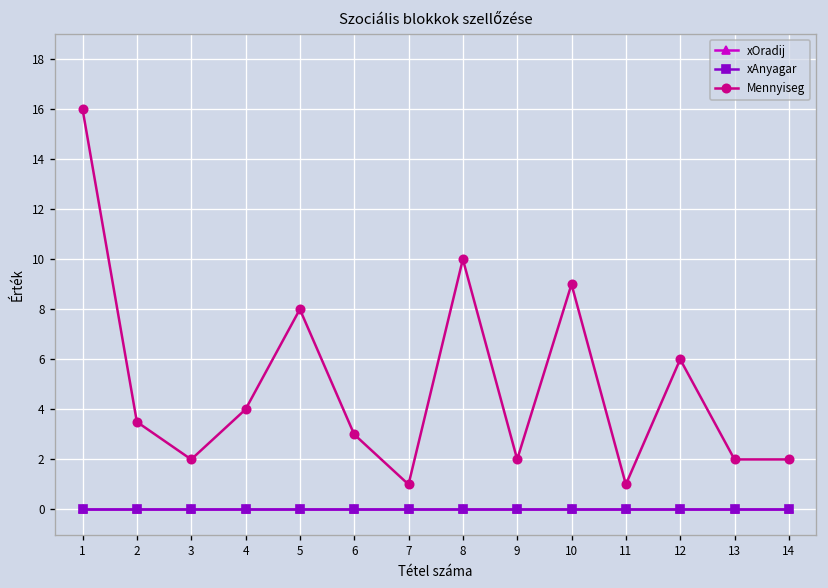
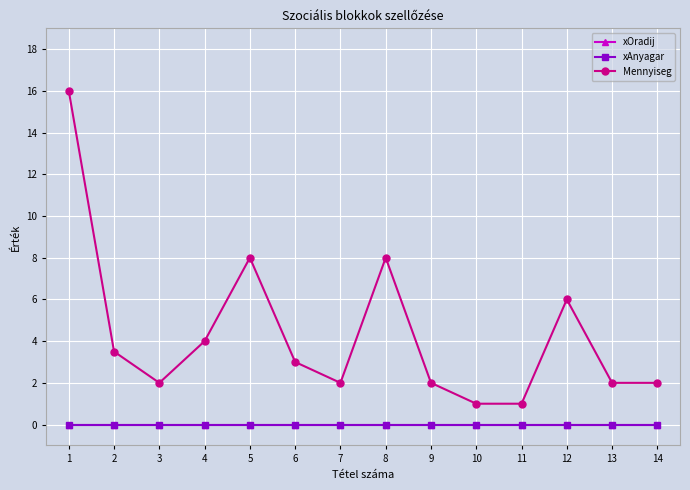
Mennyiseg, 7: 1 -> 2
Mennyiseg, 8: 10 -> 8
Mennyiseg, 10: 9 -> 1
